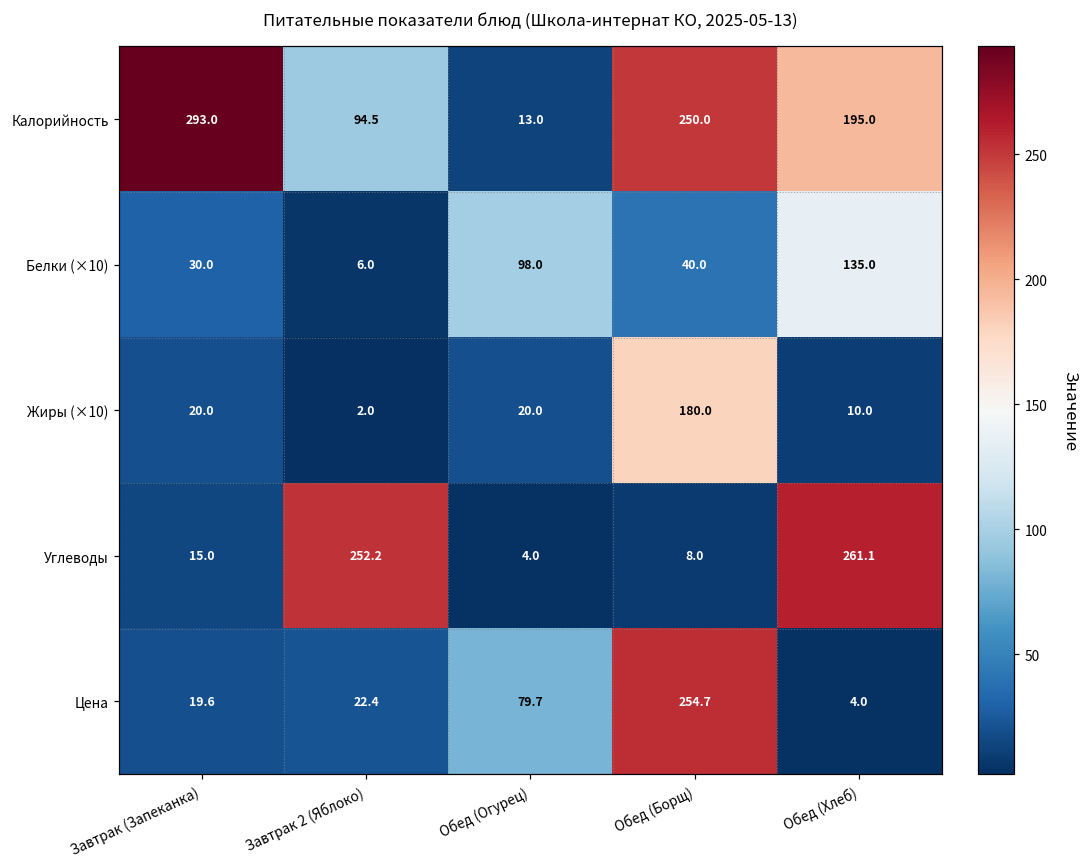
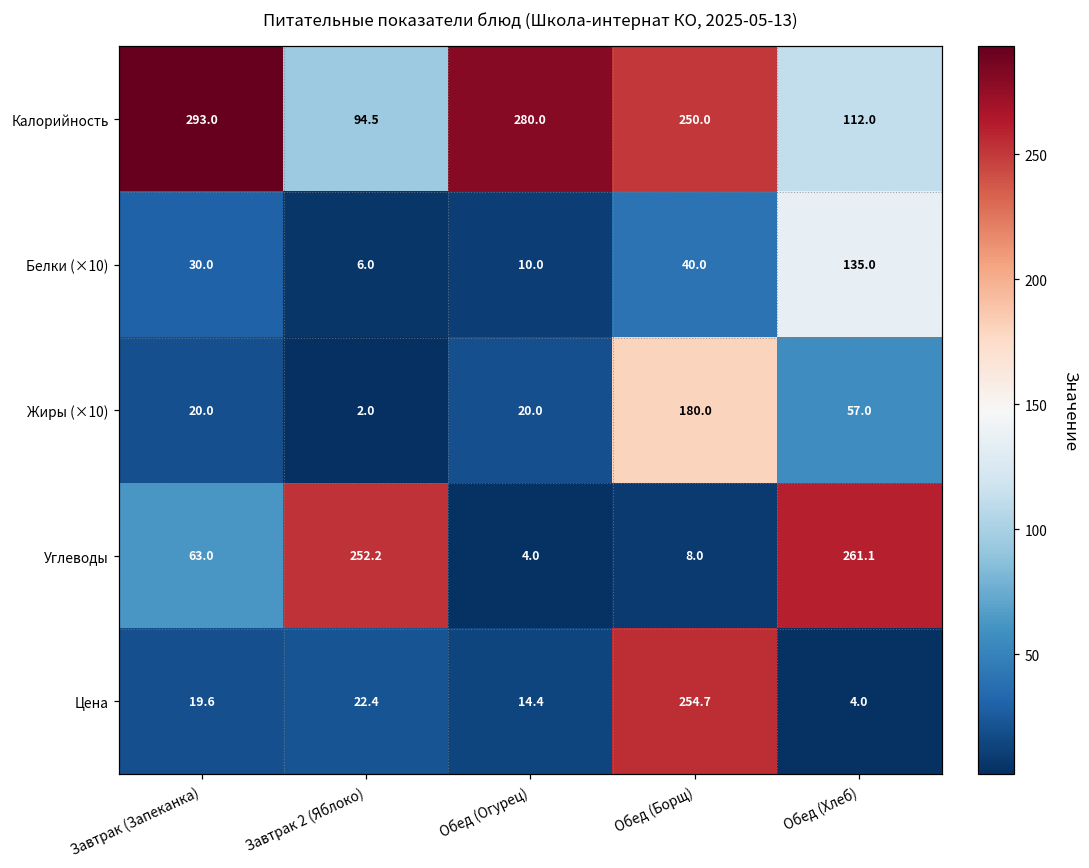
Калорийность, Обед (Огурец): 13.0 -> 280.0
Калорийность, Обед (Хлеб): 195.0 -> 112.0
Белки (×10), Обед (Огурец): 98.0 -> 10.0
Жиры (×10), Обед (Хлеб): 10.0 -> 57.0
Углеводы, Завтрак (Запеканка): 15.0 -> 63.0
Цена, Обед (Огурец): 79.7 -> 14.4
